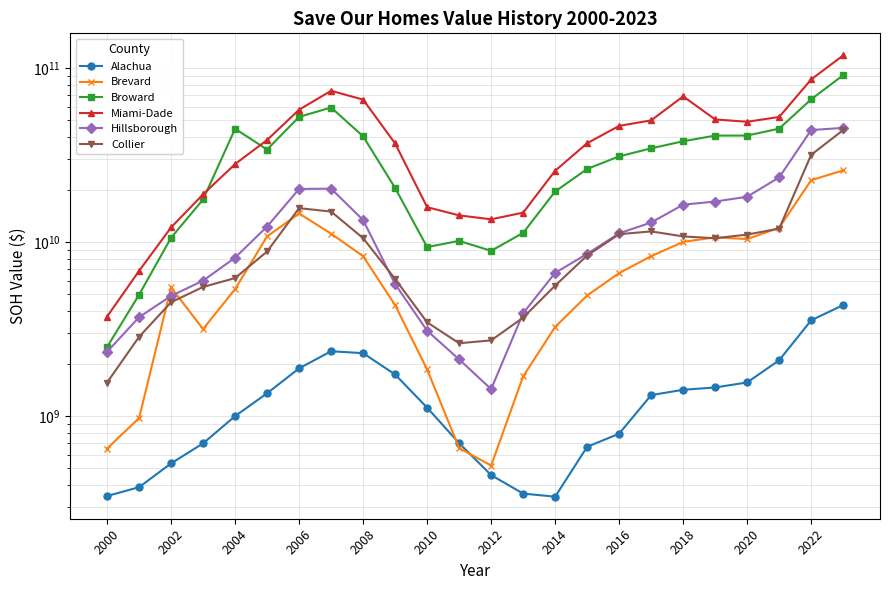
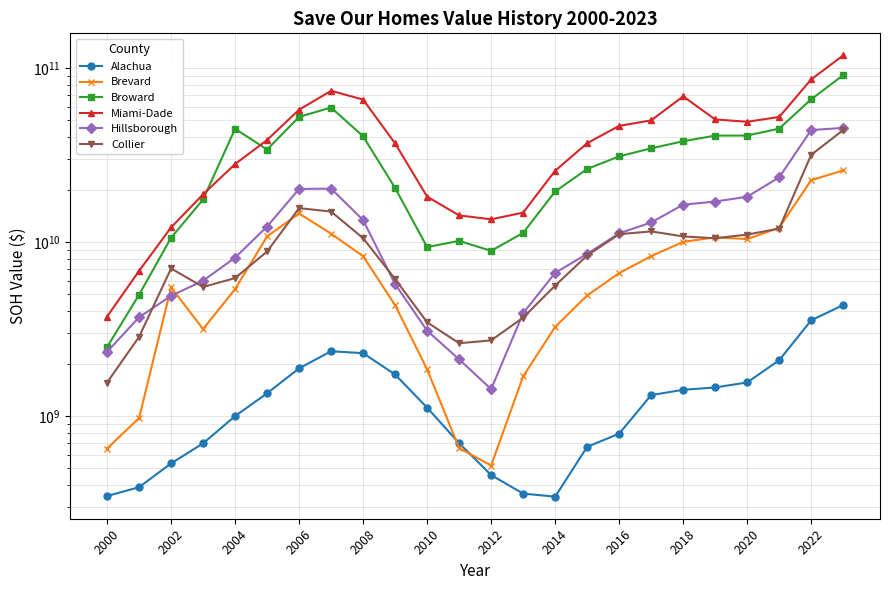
Collier, 2002: 4500000000 -> 7000000000
Miami-Dade, 2010: 16000000000 -> 18000000000
